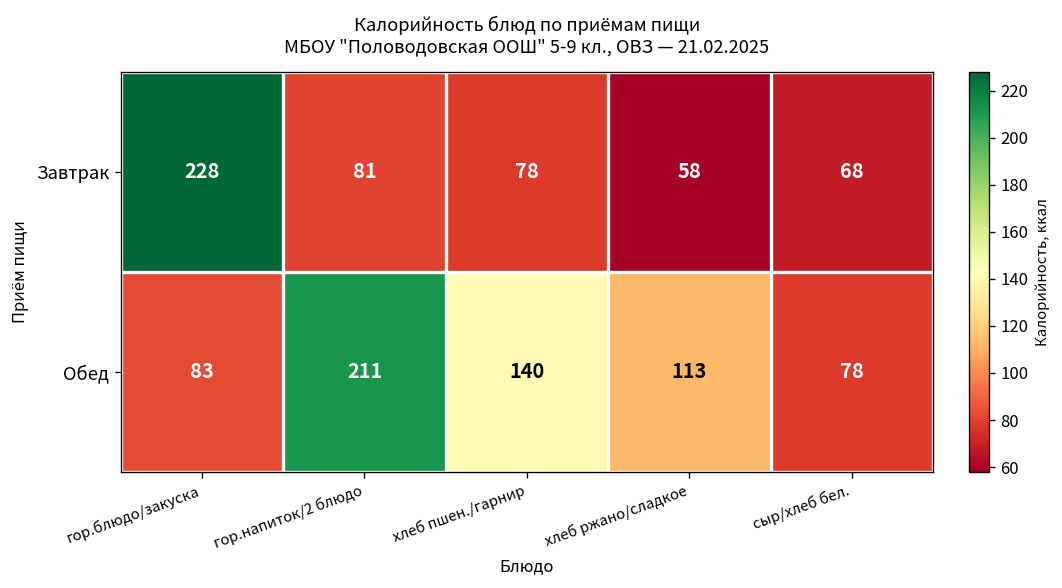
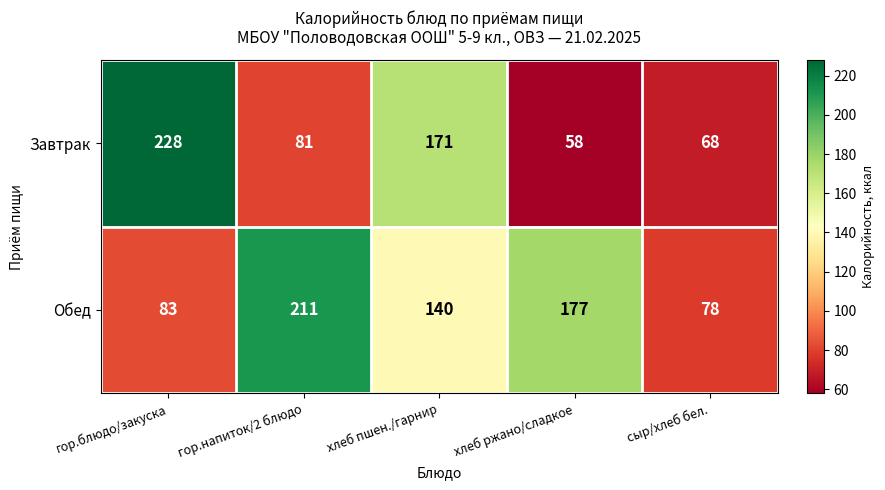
Завтрак, хлеб пшен./гарнир: 78 -> 171
Обед, хлеб ржано/сладкое: 113 -> 177
